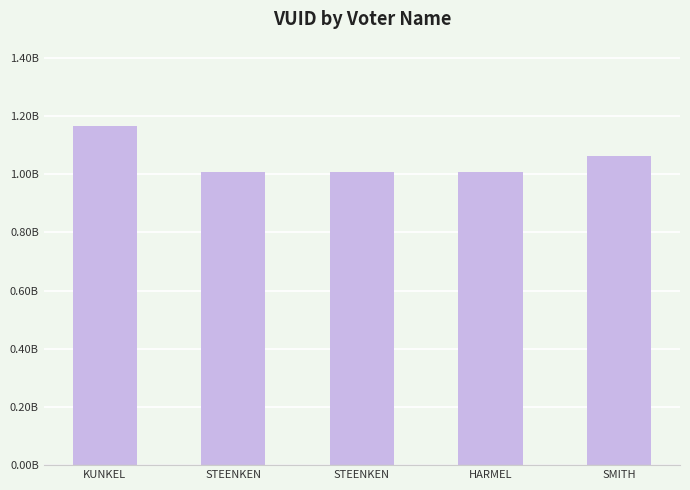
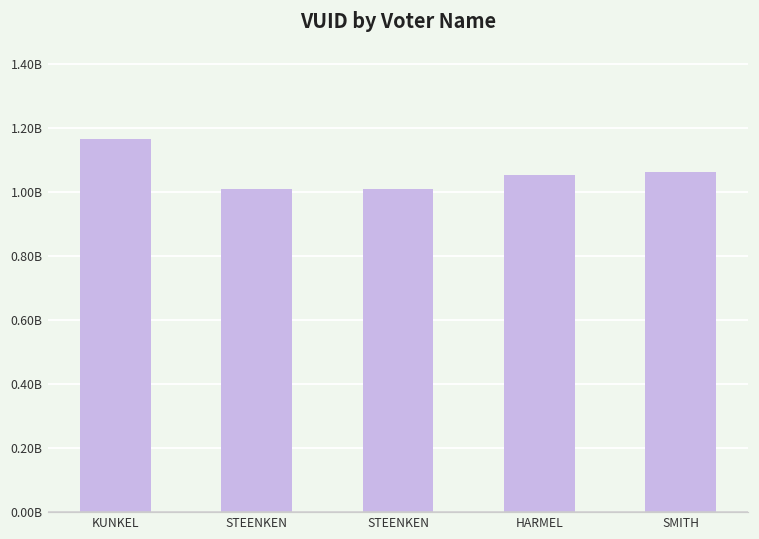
HARMEL: 1010000000 -> 1050000000
